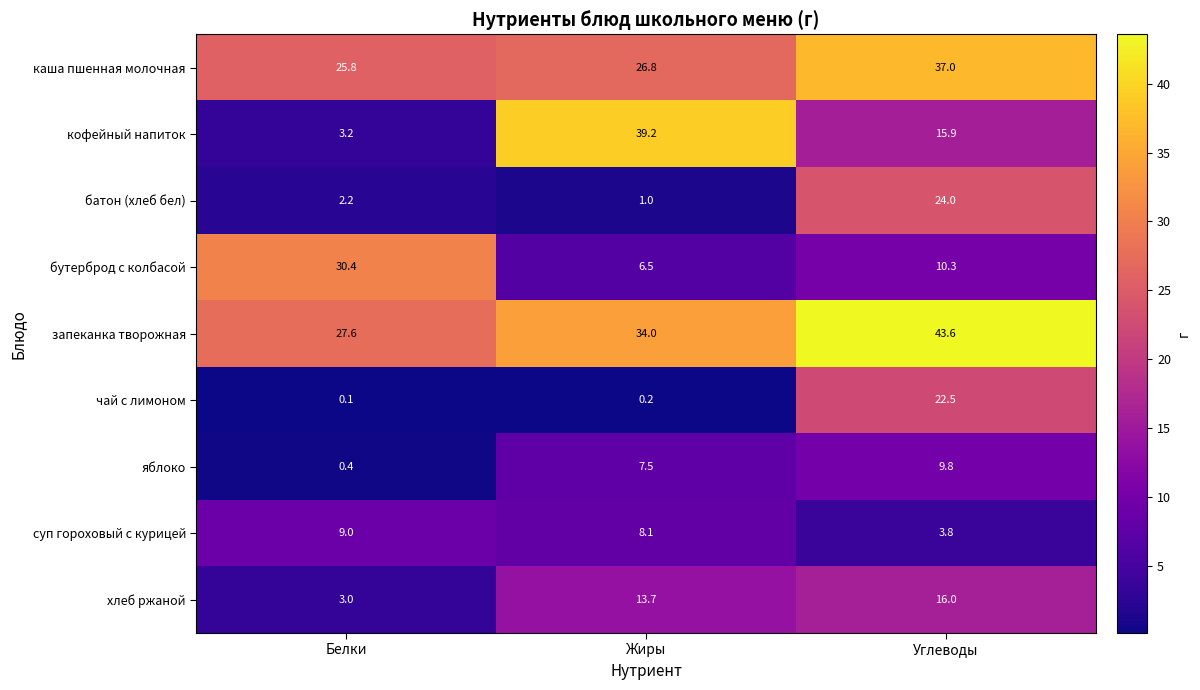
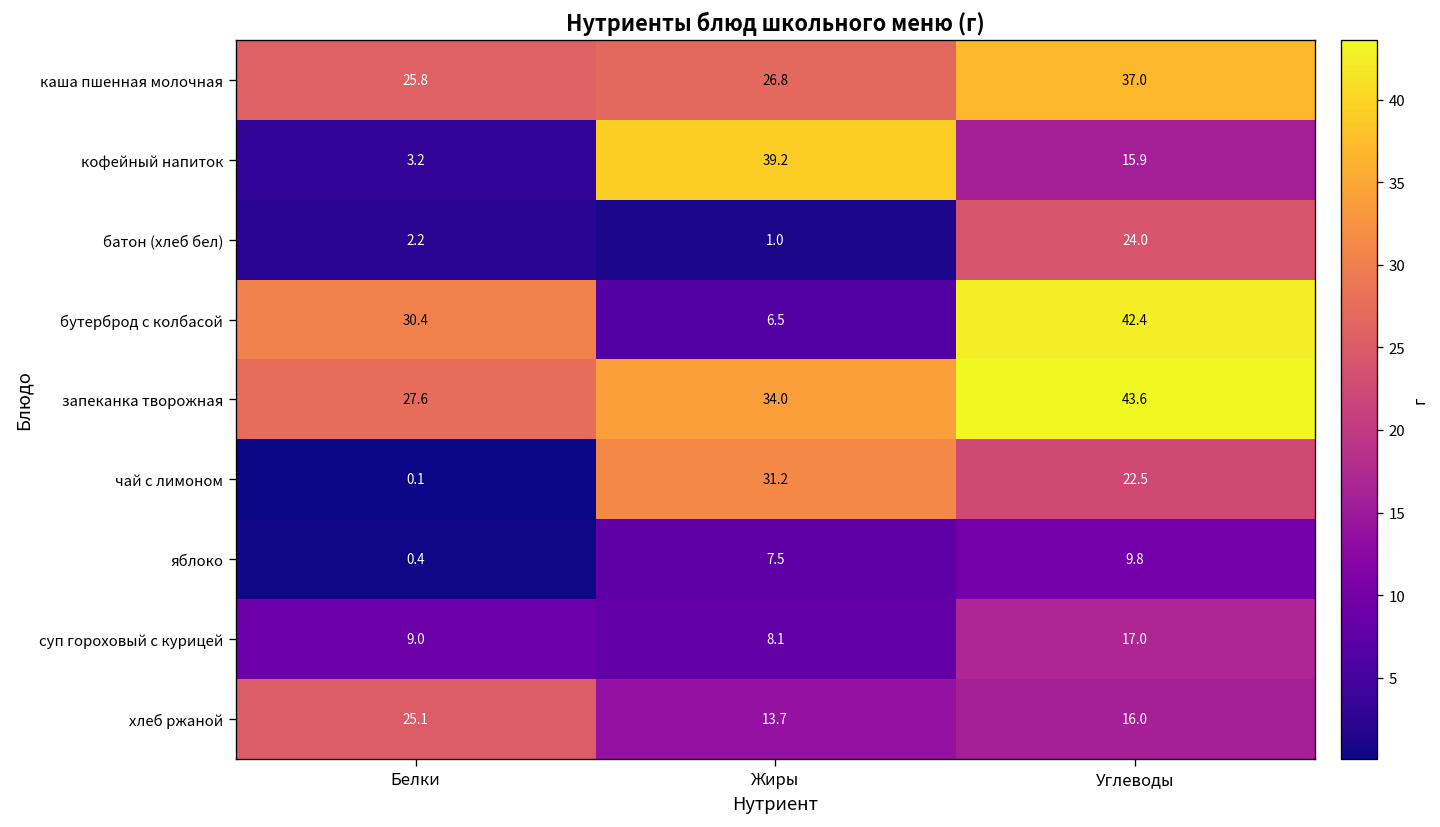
бутерброд с колбасой, Углеводы: 10.3 -> 42.4
чай с лимоном, Жиры: 0.2 -> 31.2
суп гороховый с курицей, Углеводы: 3.8 -> 17.0
хлеб ржаной, Белки: 3.0 -> 25.1
